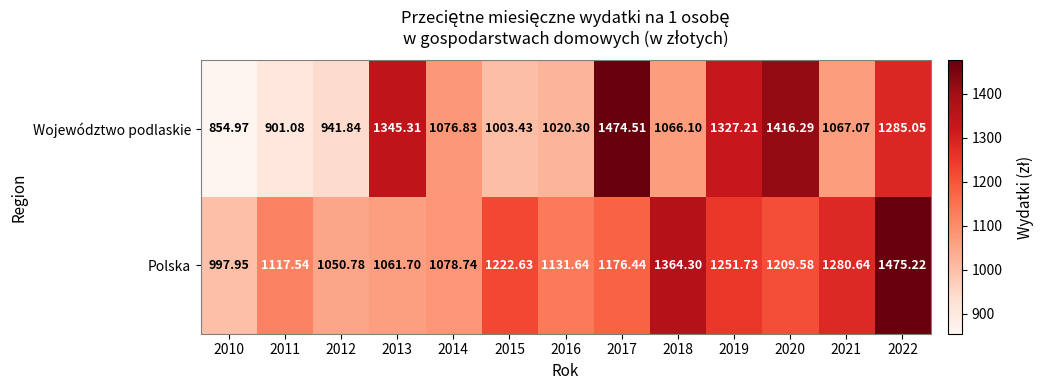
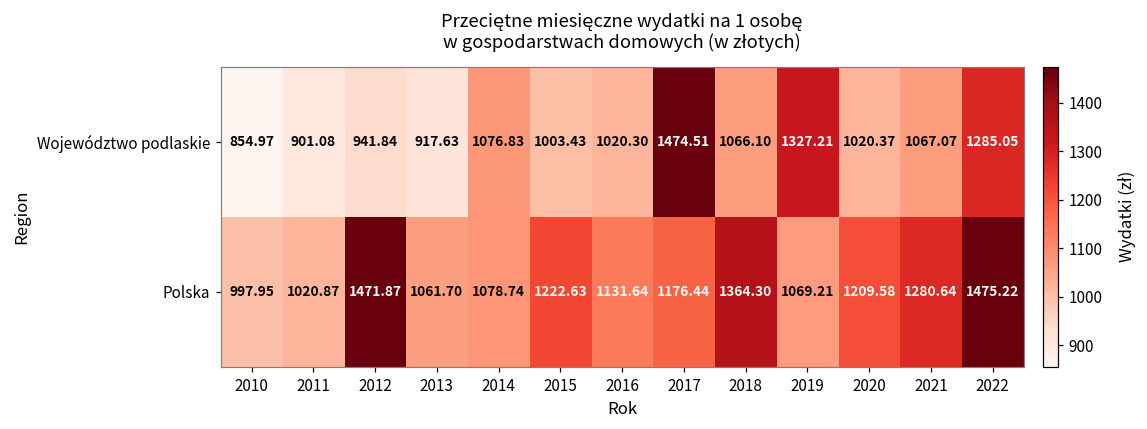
Województwo podlaskie, 2013: 1345.31 -> 917.63
Województwo podlaskie, 2020: 1416.29 -> 1020.37
Polska, 2011: 1117.54 -> 1020.87
Polska, 2012: 1050.78 -> 1471.87
Polska, 2019: 1251.73 -> 1069.21
